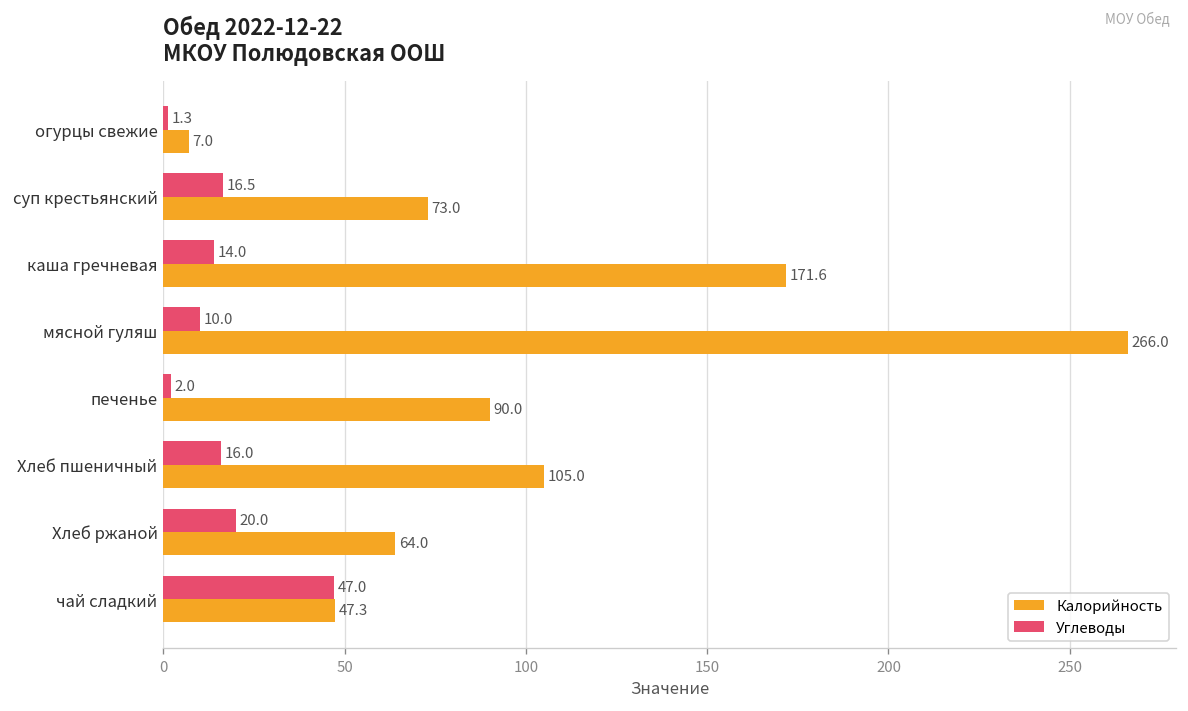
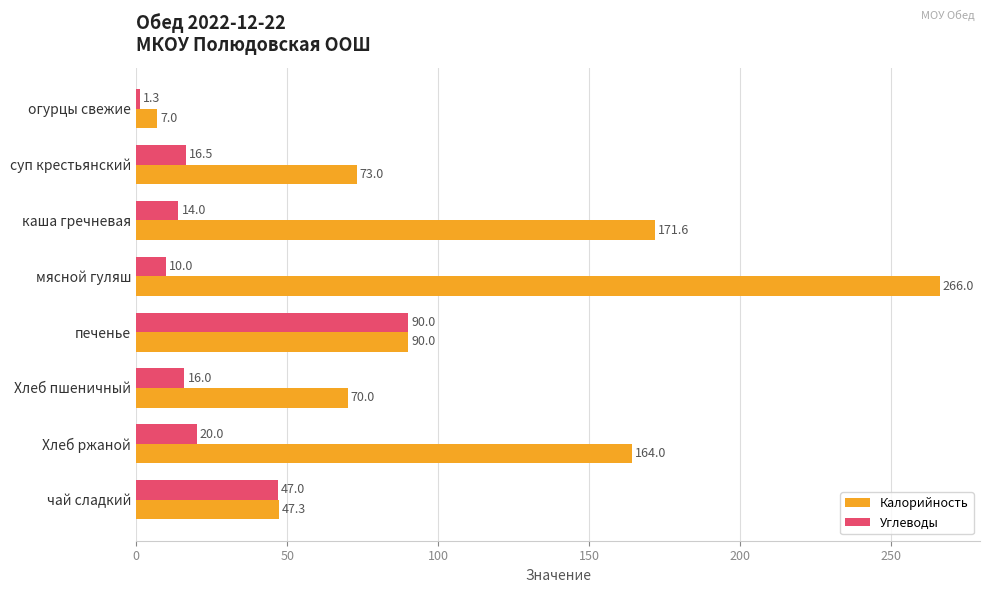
Углеводы, печенье: 2.0 -> 90.0
Калорийность, Хлеб пшеничный: 105.0 -> 70.0
Калорийность, Хлеб ржаной: 64.0 -> 164.0
